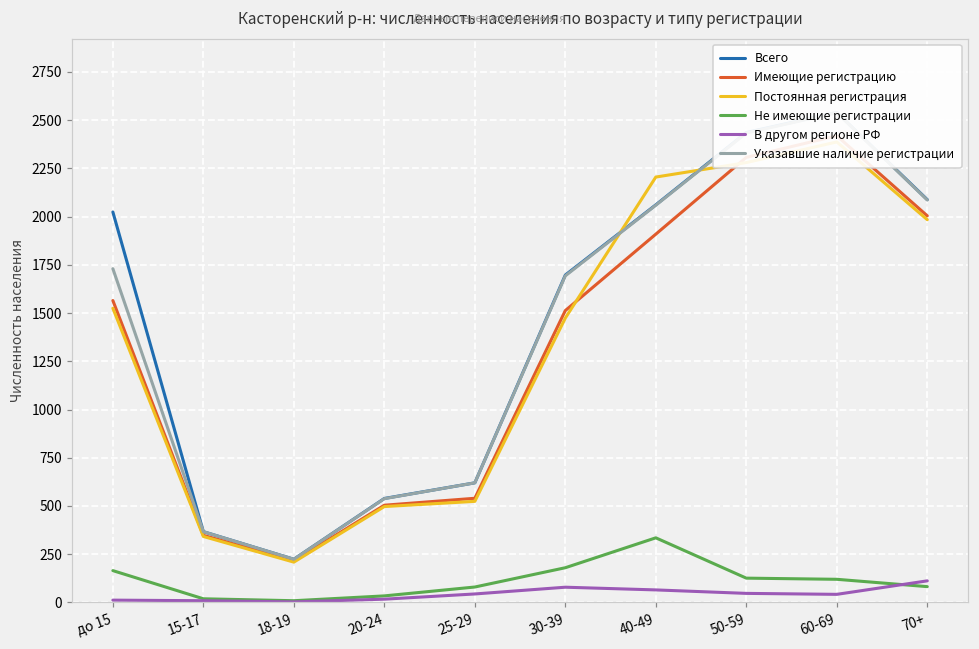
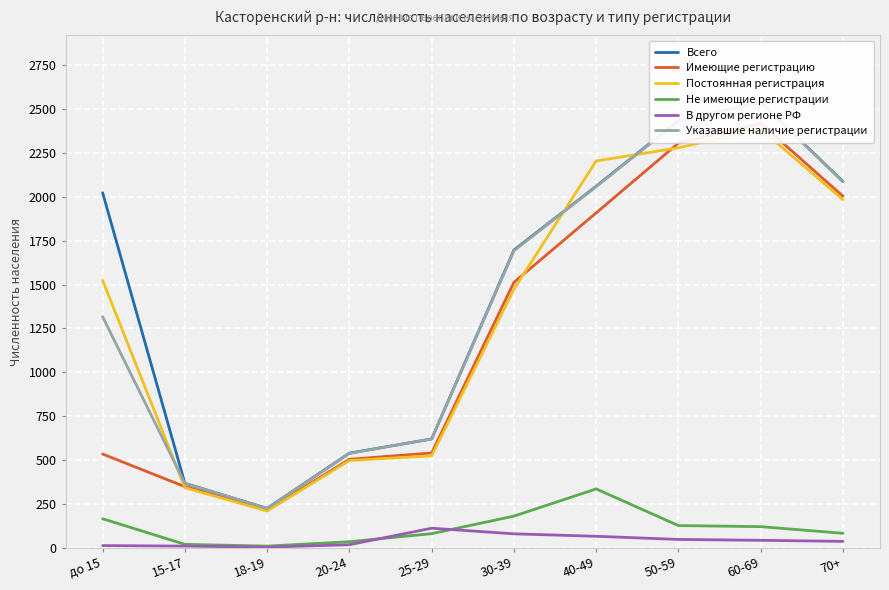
Имеющие регистрацию, до 15: 1570 -> 530
Указавшие наличие регистрации, до 15: 1730 -> 1320
В другом регионе РФ, 25-29: 40 -> 110
В другом регионе РФ, 70+: 110 -> 40
